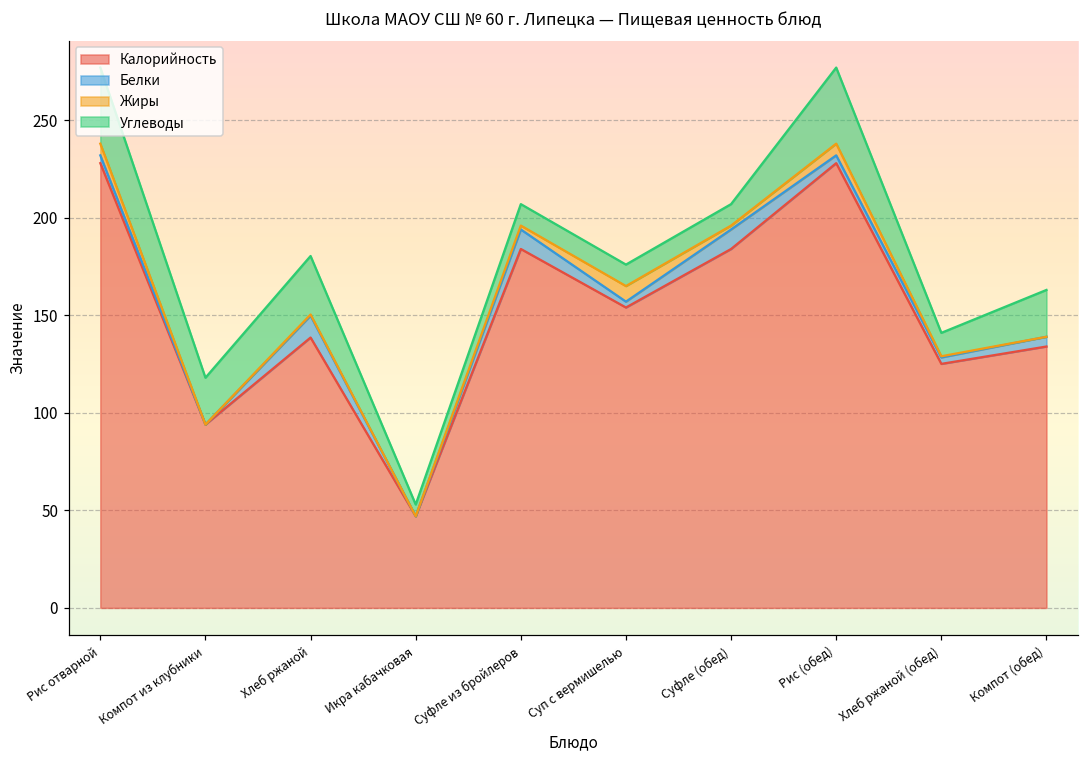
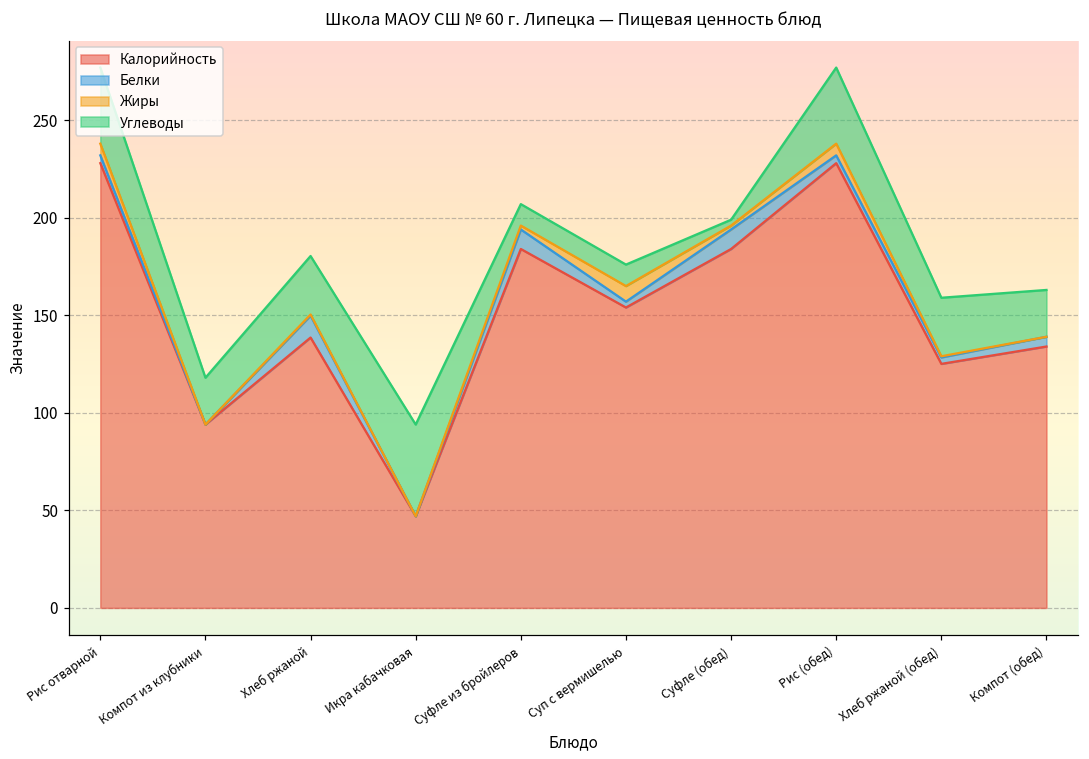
Углеводы, Икра кабачковая: 6 -> 47
Углеводы, Суфле (обед): 11 -> 3
Углеводы, Хлеб ржаной (обед): 12 -> 30
